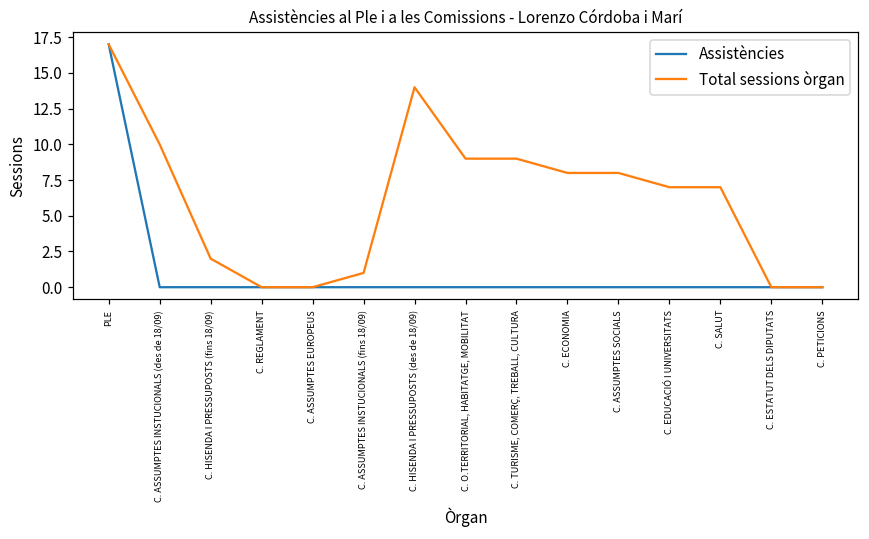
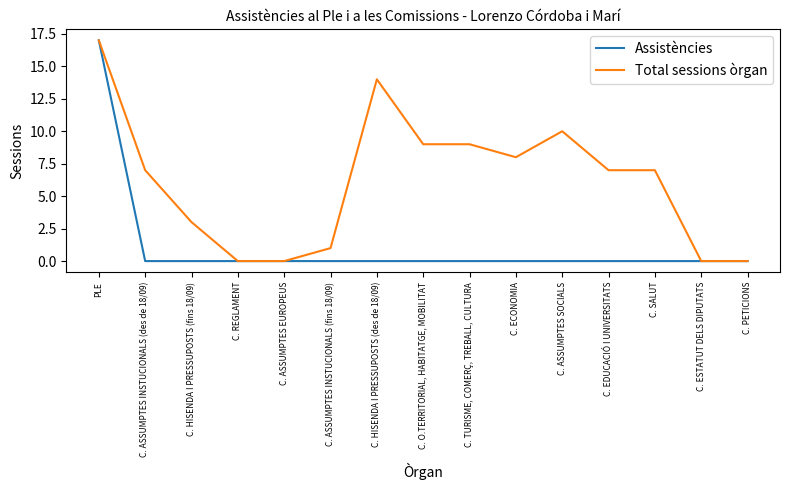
Total sessions òrgan, C. ASSUMPTES INSTUCIONALS (des de 18/09): 10 -> 7
Total sessions òrgan, C. HISENDA I PRESSUPOSTS (fins 18/09): 2 -> 3
Total sessions òrgan, C. ASSUMPTES SOCIALS: 8 -> 10
